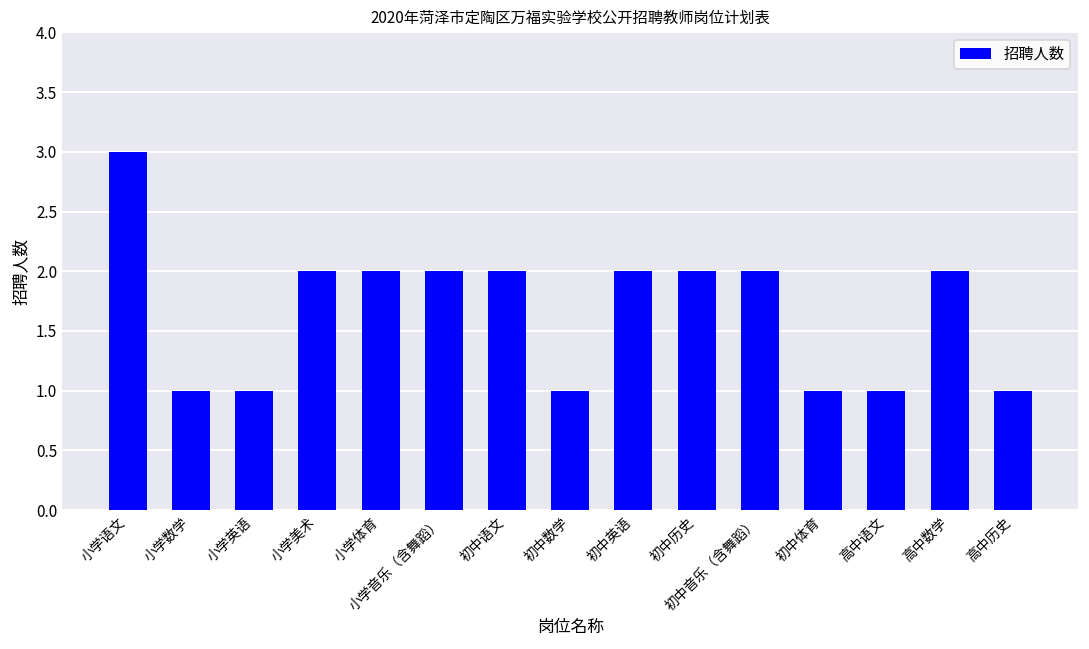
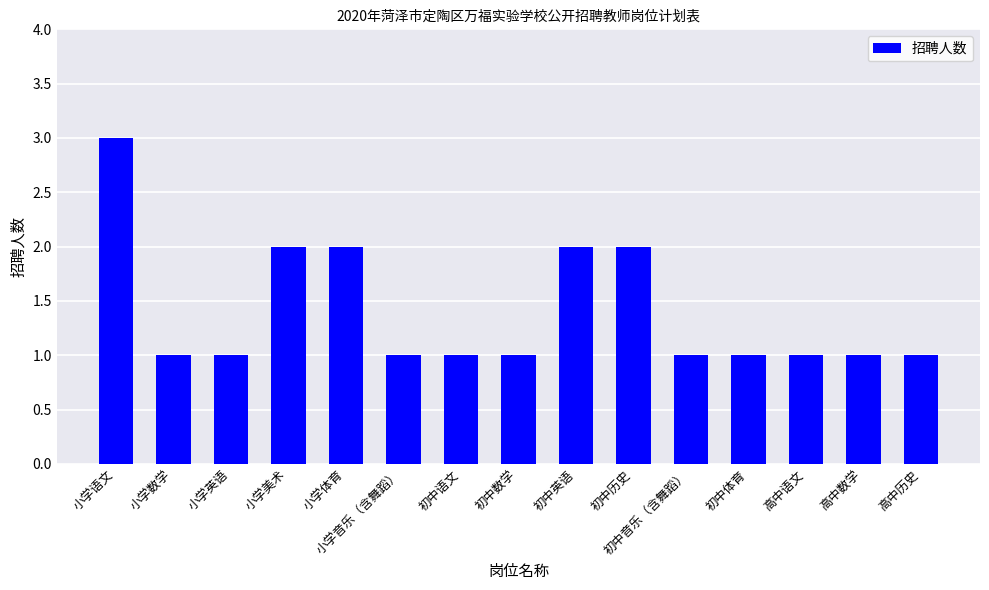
小学音乐（含舞蹈）: 2 -> 1
初中语文: 2 -> 1
初中音乐（含舞蹈）: 2 -> 1
高中数学: 2 -> 1
